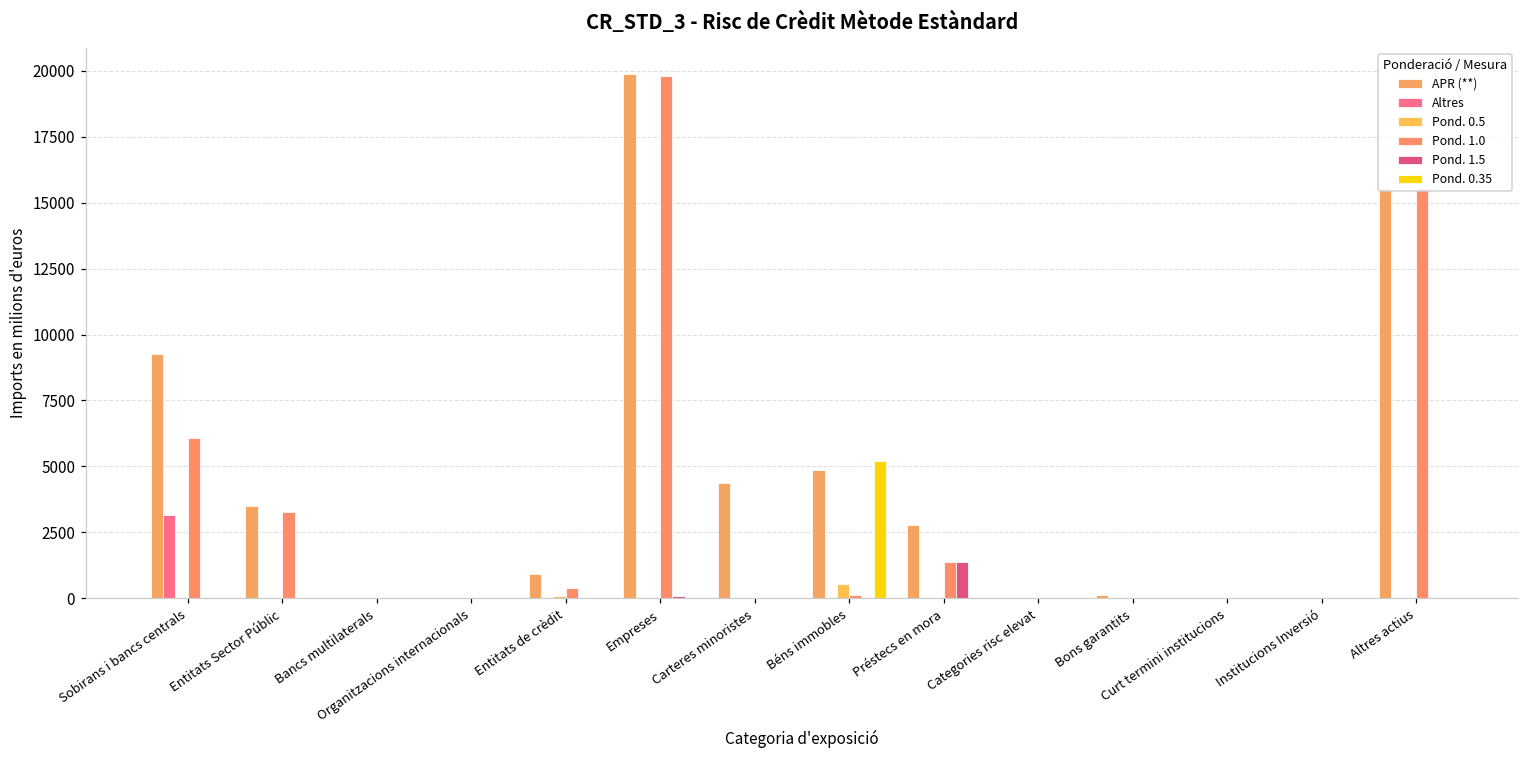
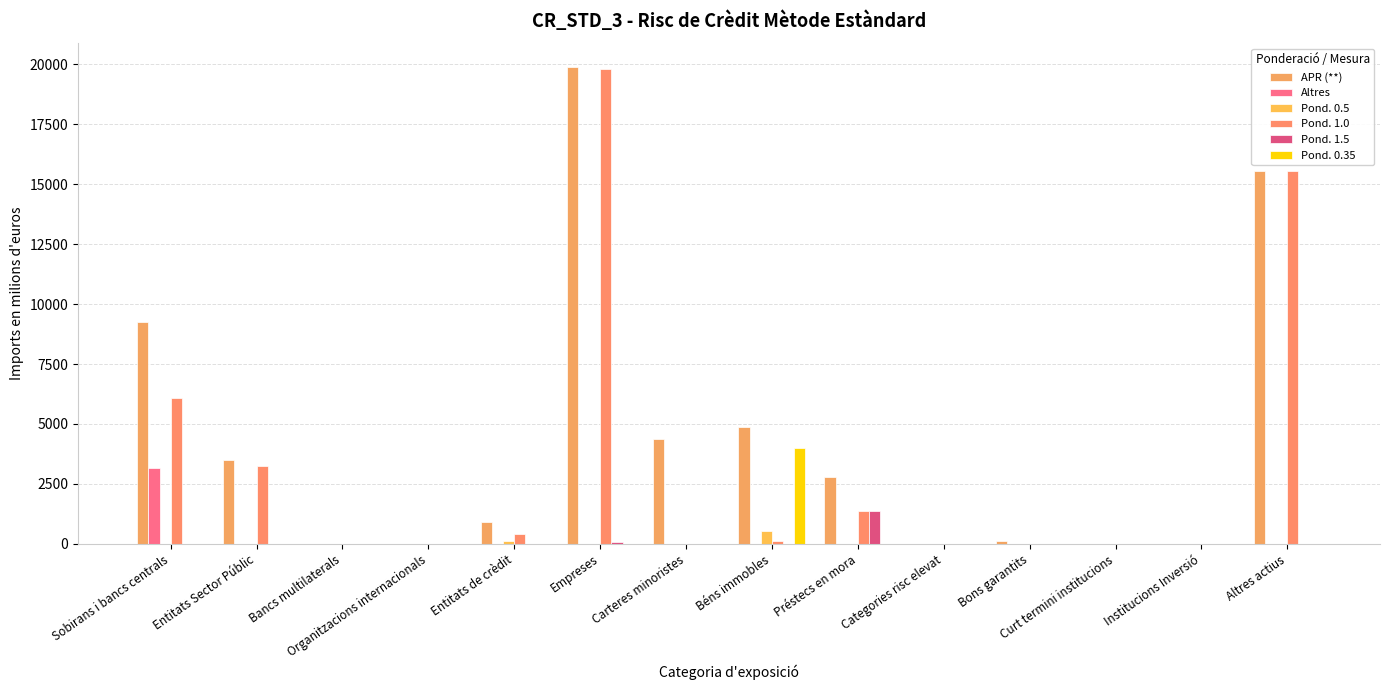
Pond. 0.35, Béns immobles: 5200 -> 4000
